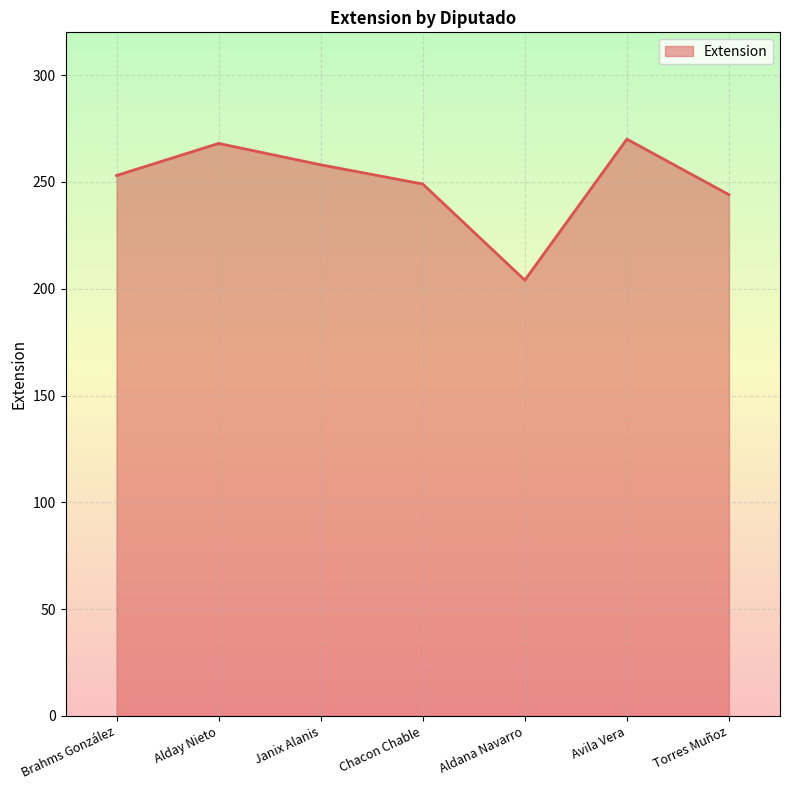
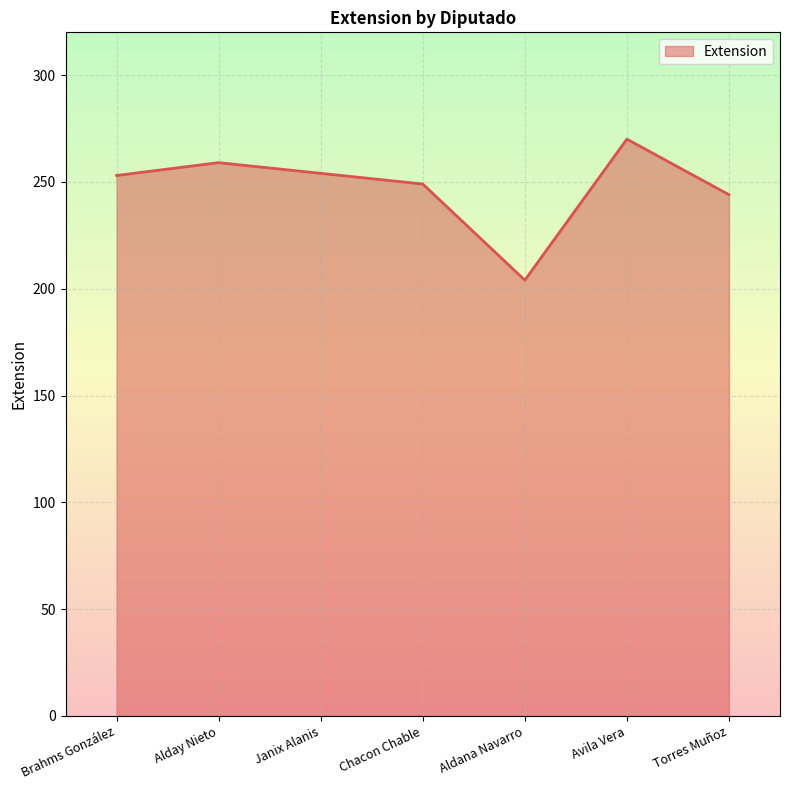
Alday Nieto: 268 -> 259
Janix Alanis: 258 -> 254
